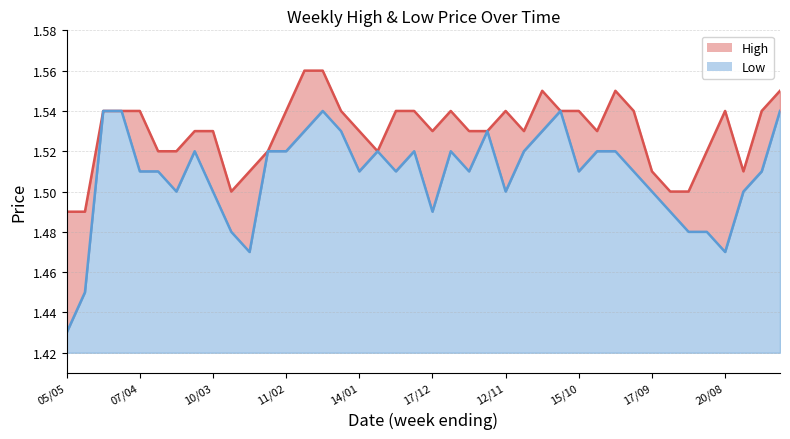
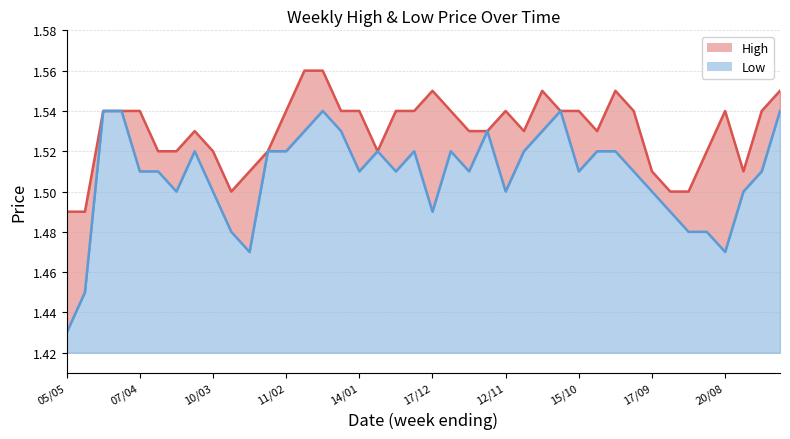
High, 10/03: 1.53 -> 1.52
High, 14/01: 1.53 -> 1.54
High, 17/12: 1.53 -> 1.55
